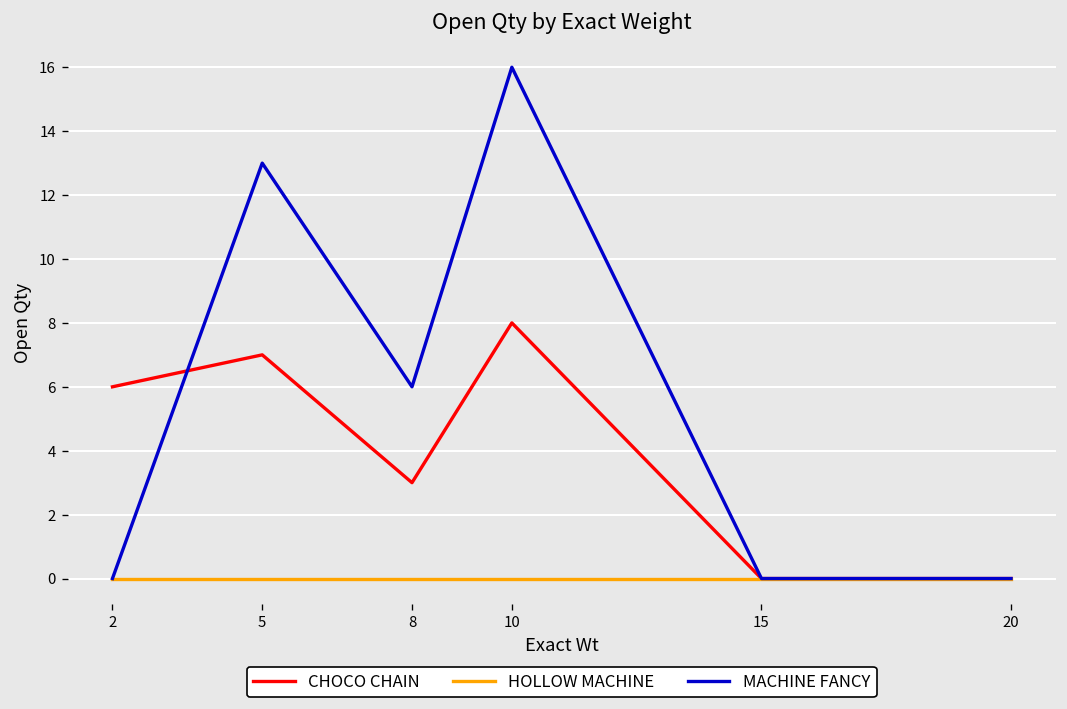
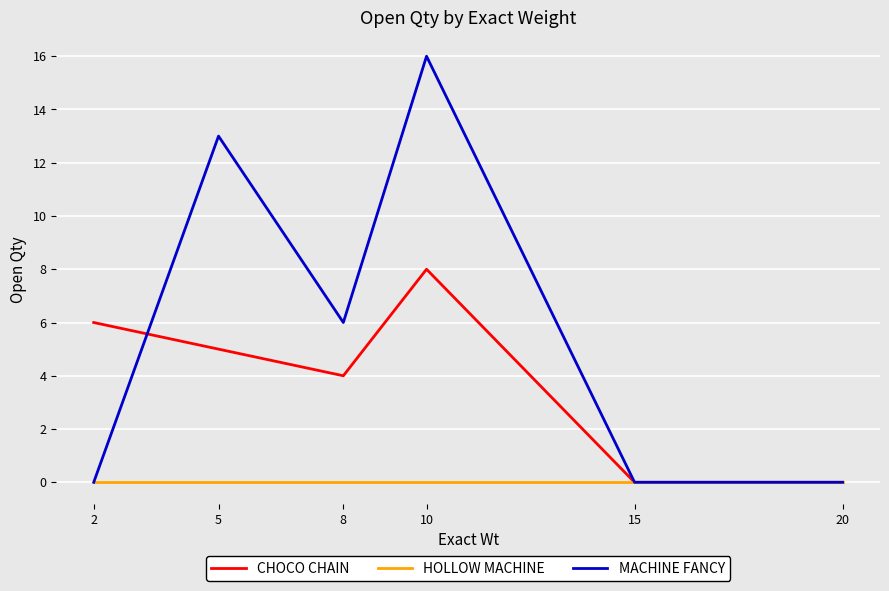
CHOCO CHAIN, 5: 7 -> 5
CHOCO CHAIN, 8: 3 -> 4
